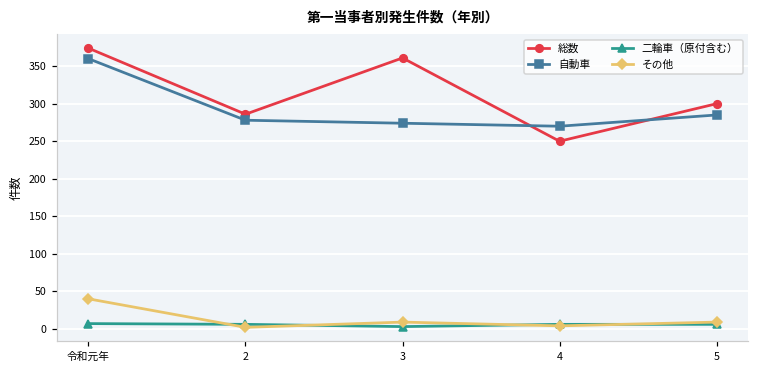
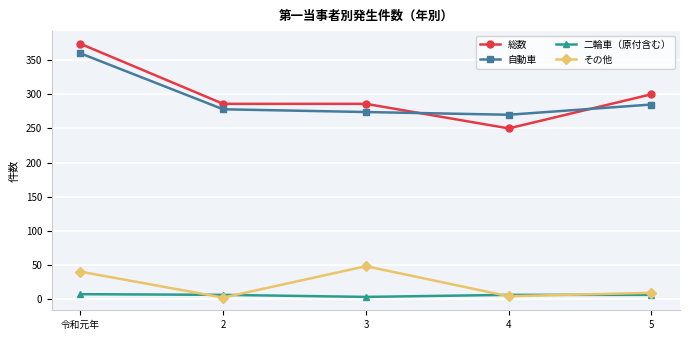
総数, 3: 360 -> 290
その他, 3: 10 -> 50
